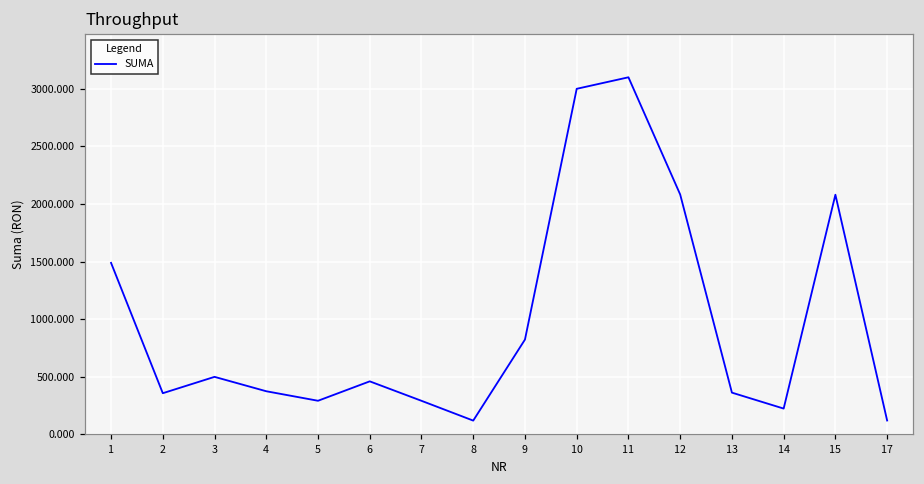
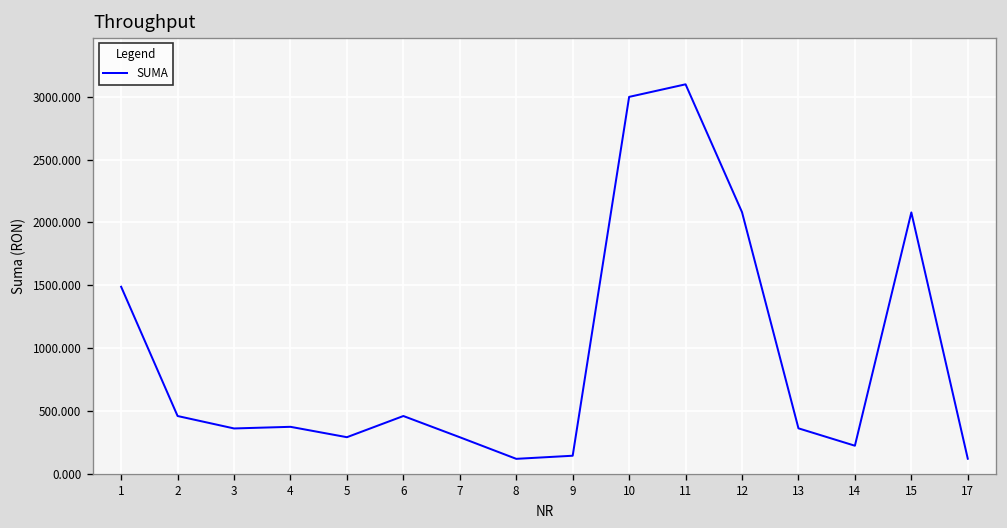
2: 360 -> 460
3: 500 -> 360
9: 820 -> 140
